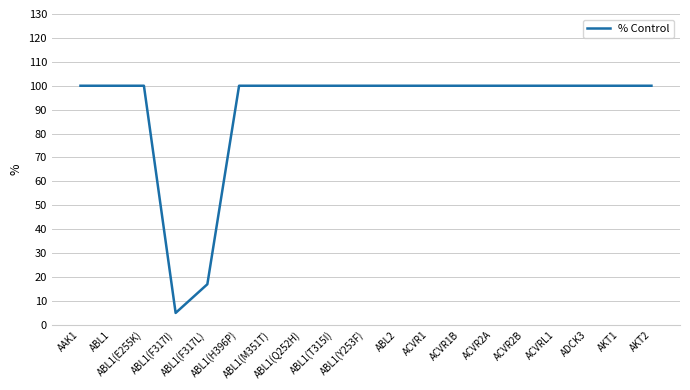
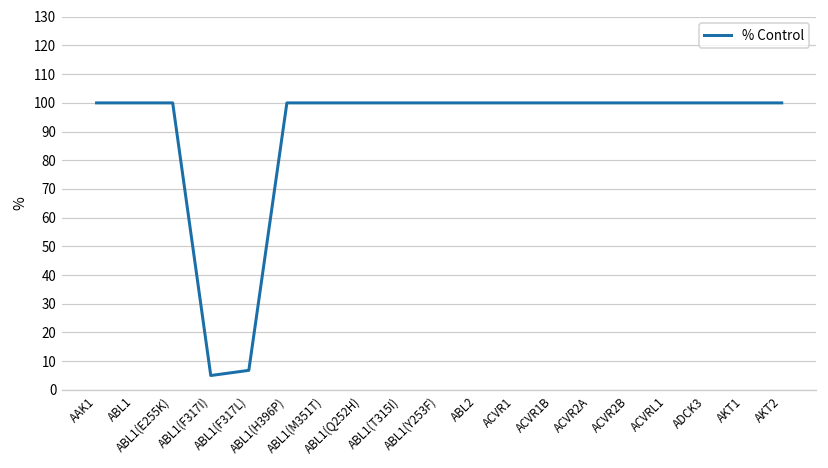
ABL1(F317L): 17 -> 7
